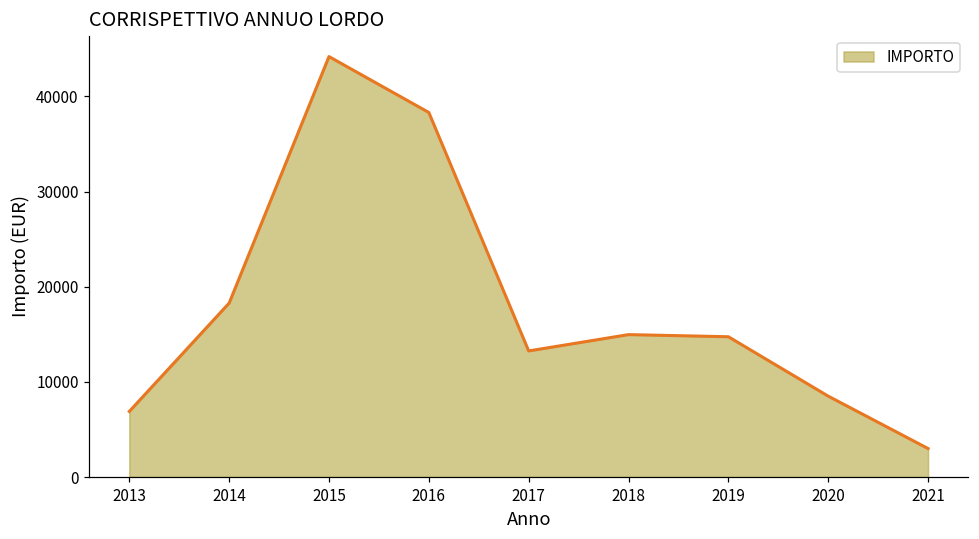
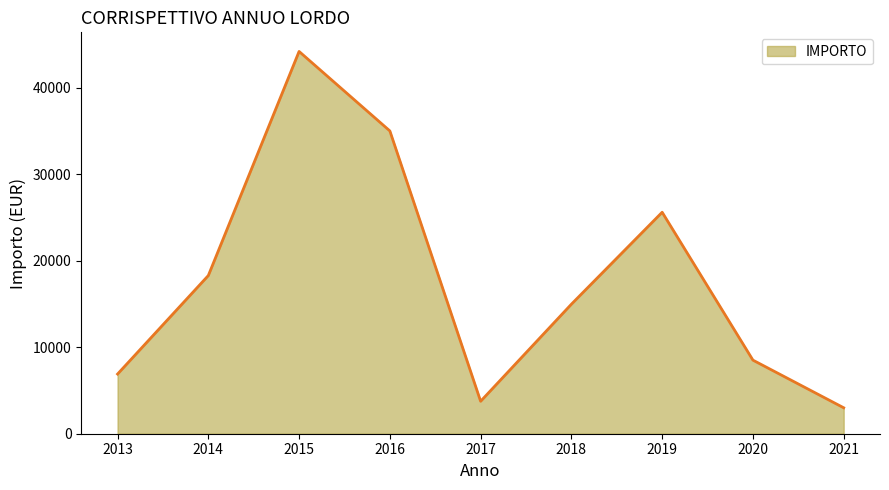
2016: 38000 -> 35000
2017: 13000 -> 4000
2019: 15000 -> 26000
